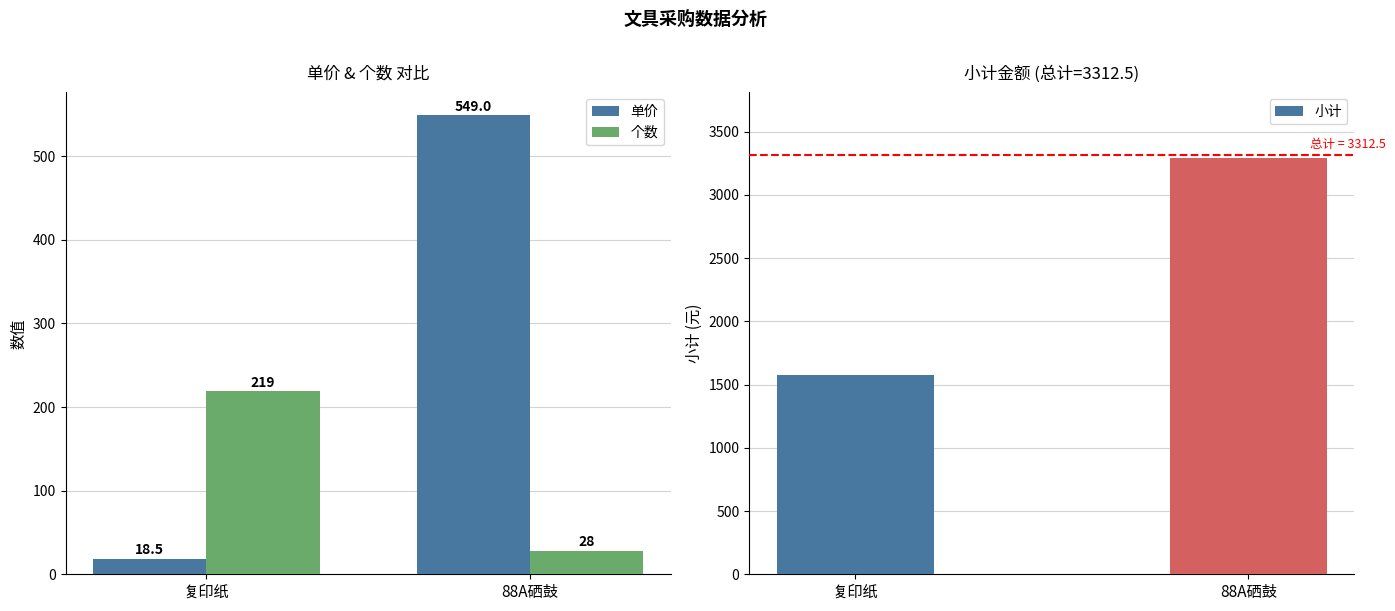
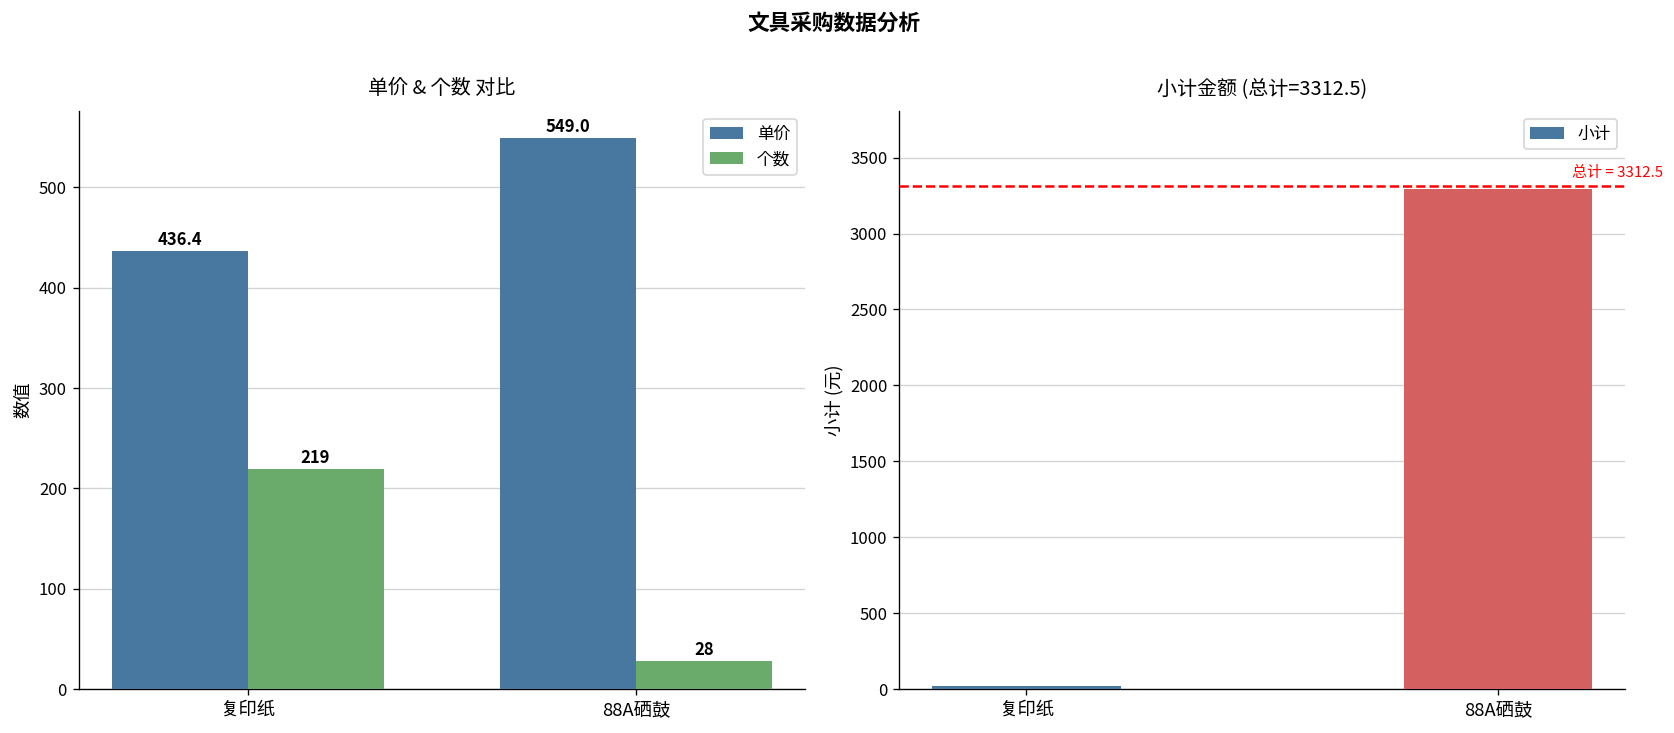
单价 & 个数 对比, 单价, 复印纸: 18.5 -> 436.4
小计金额 (总计=3312.5), 复印纸: 1570 -> 20
